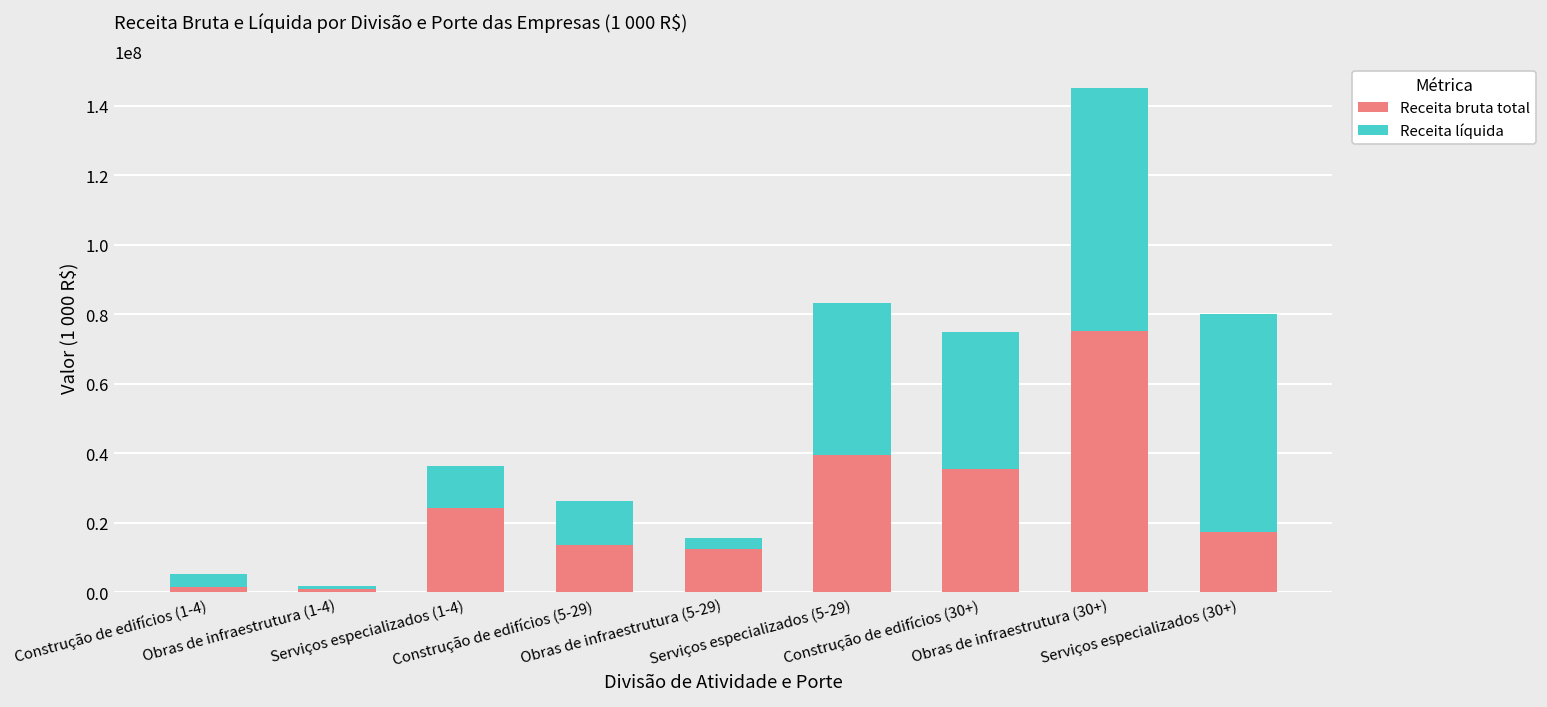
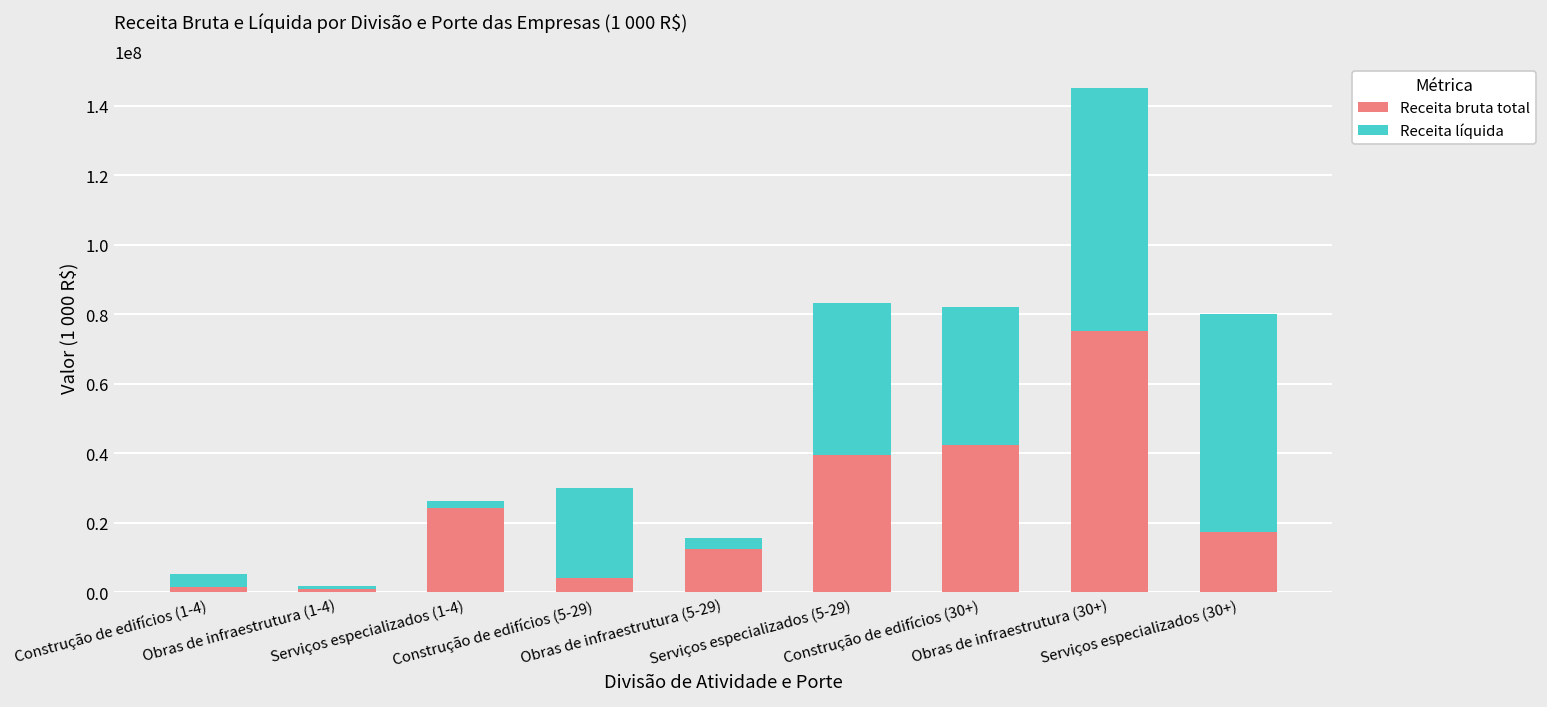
Receita líquida, Serviços especializados (1-4): 12000000 -> 2000000
Receita bruta total, Construção de edifícios (5-29): 14000000 -> 4000000
Receita líquida, Construção de edifícios (5-29): 13000000 -> 26000000
Receita bruta total, Construção de edifícios (30+): 35000000 -> 42000000
